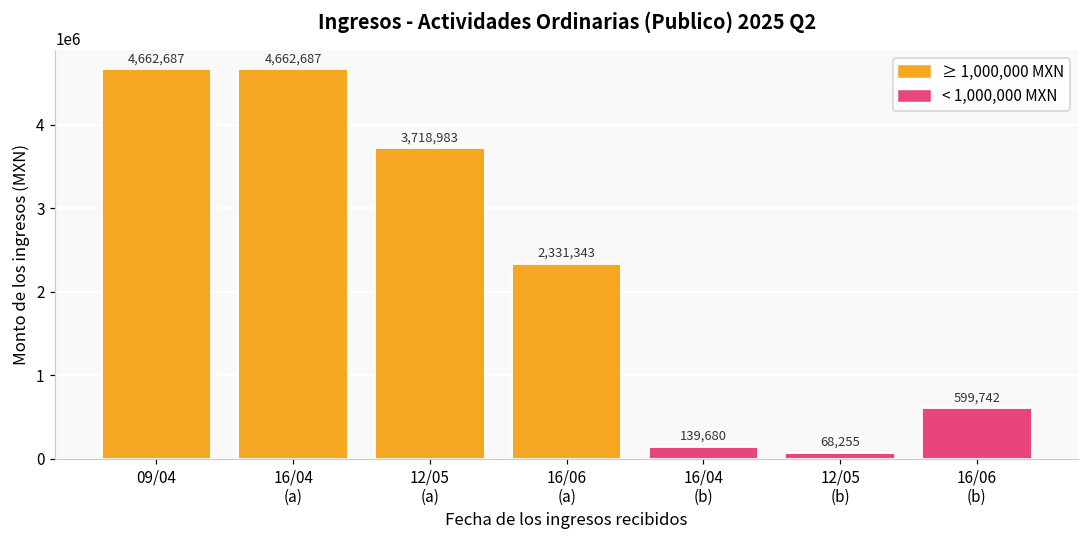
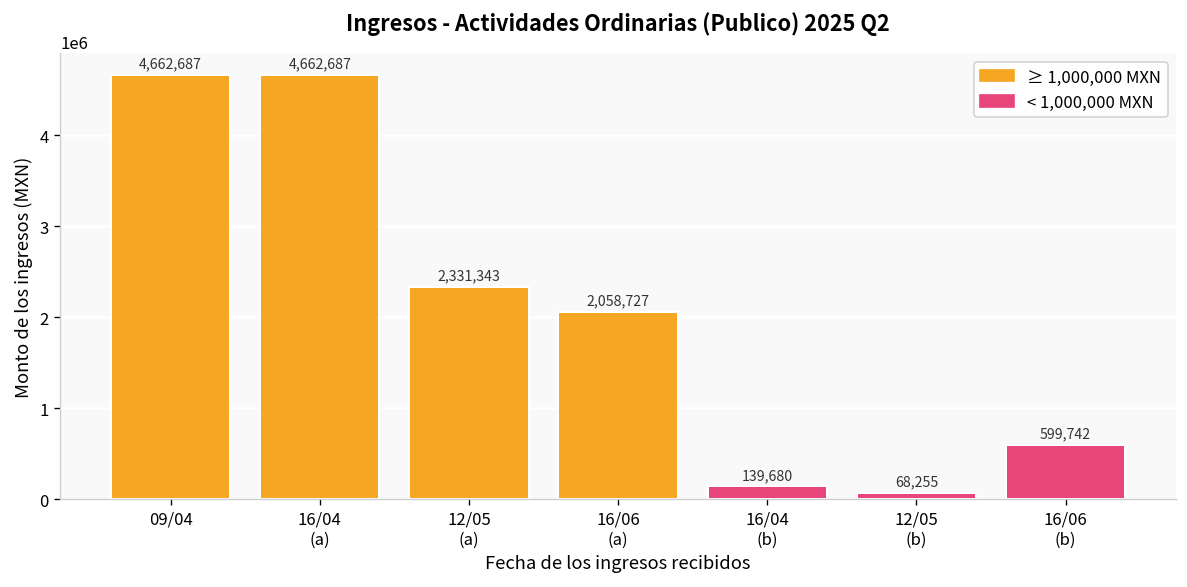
12/05 (a): 3,718,983 -> 2,331,343
16/06 (a): 2,331,343 -> 2,058,727
